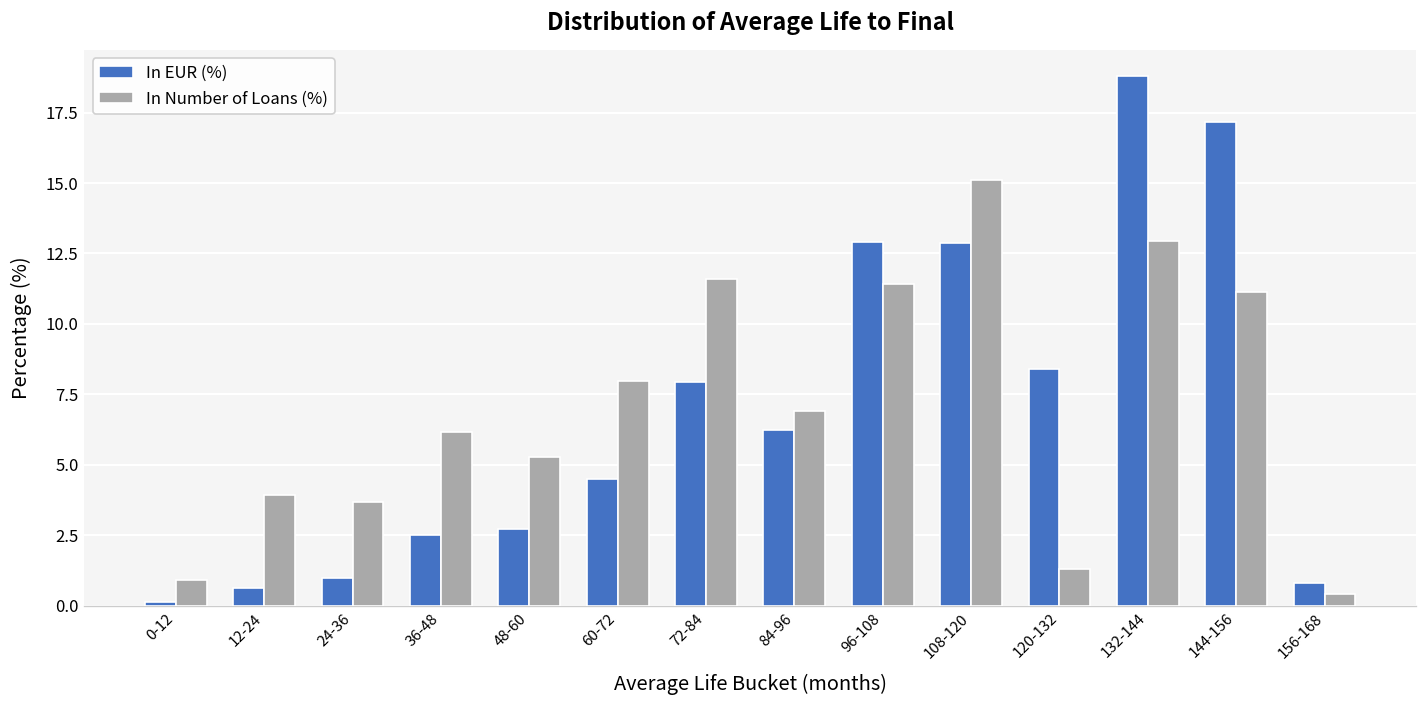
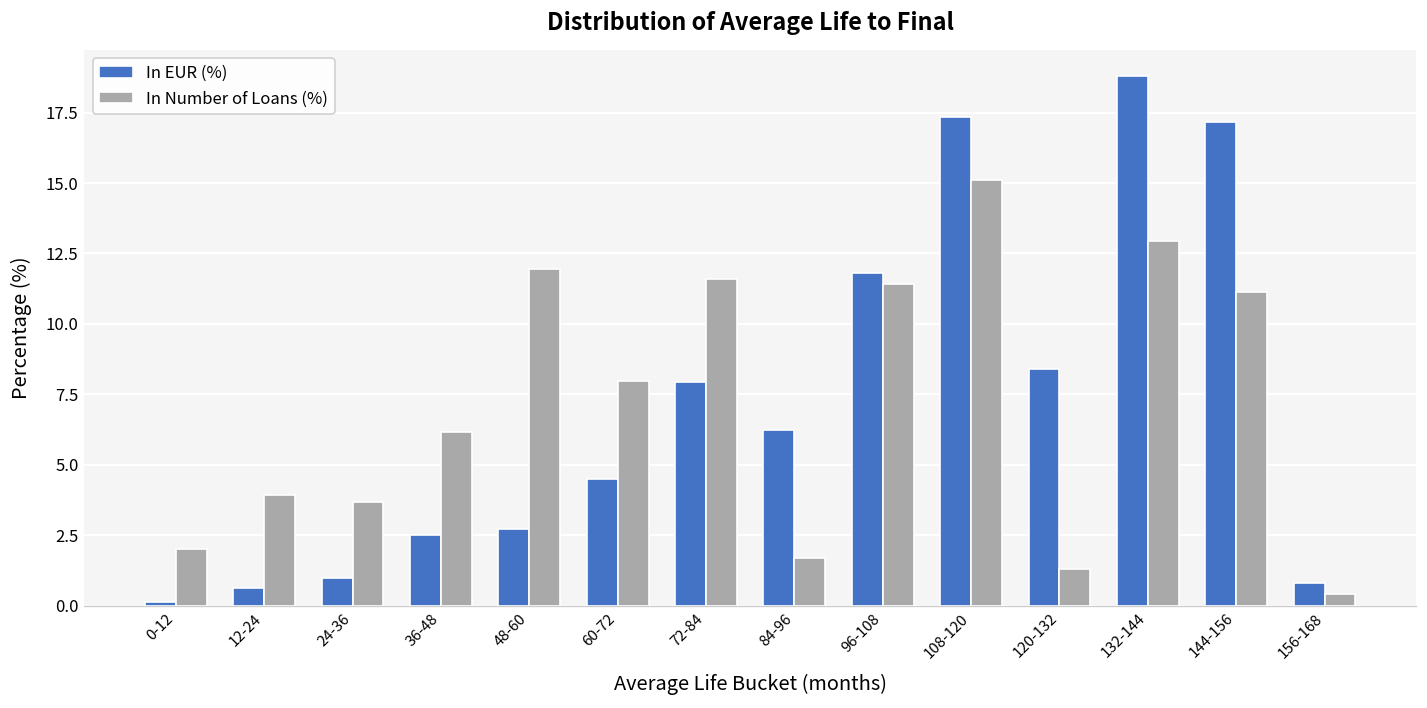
In Number of Loans (%), 0-12: 0.9 -> 2.0
In Number of Loans (%), 48-60: 5.3 -> 11.9
In Number of Loans (%), 84-96: 6.9 -> 1.7
In EUR (%), 96-108: 12.9 -> 11.8
In EUR (%), 108-120: 12.9 -> 17.3
